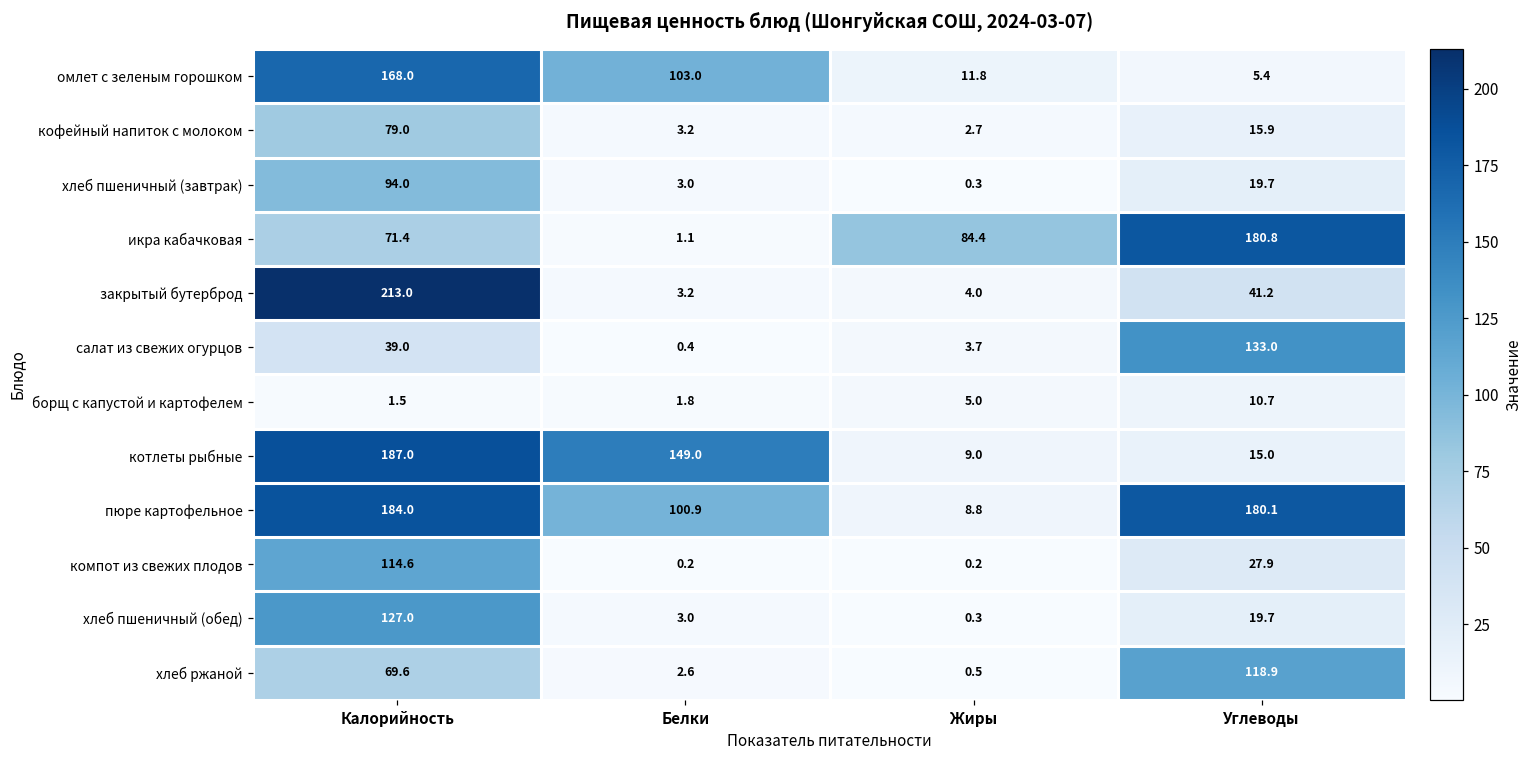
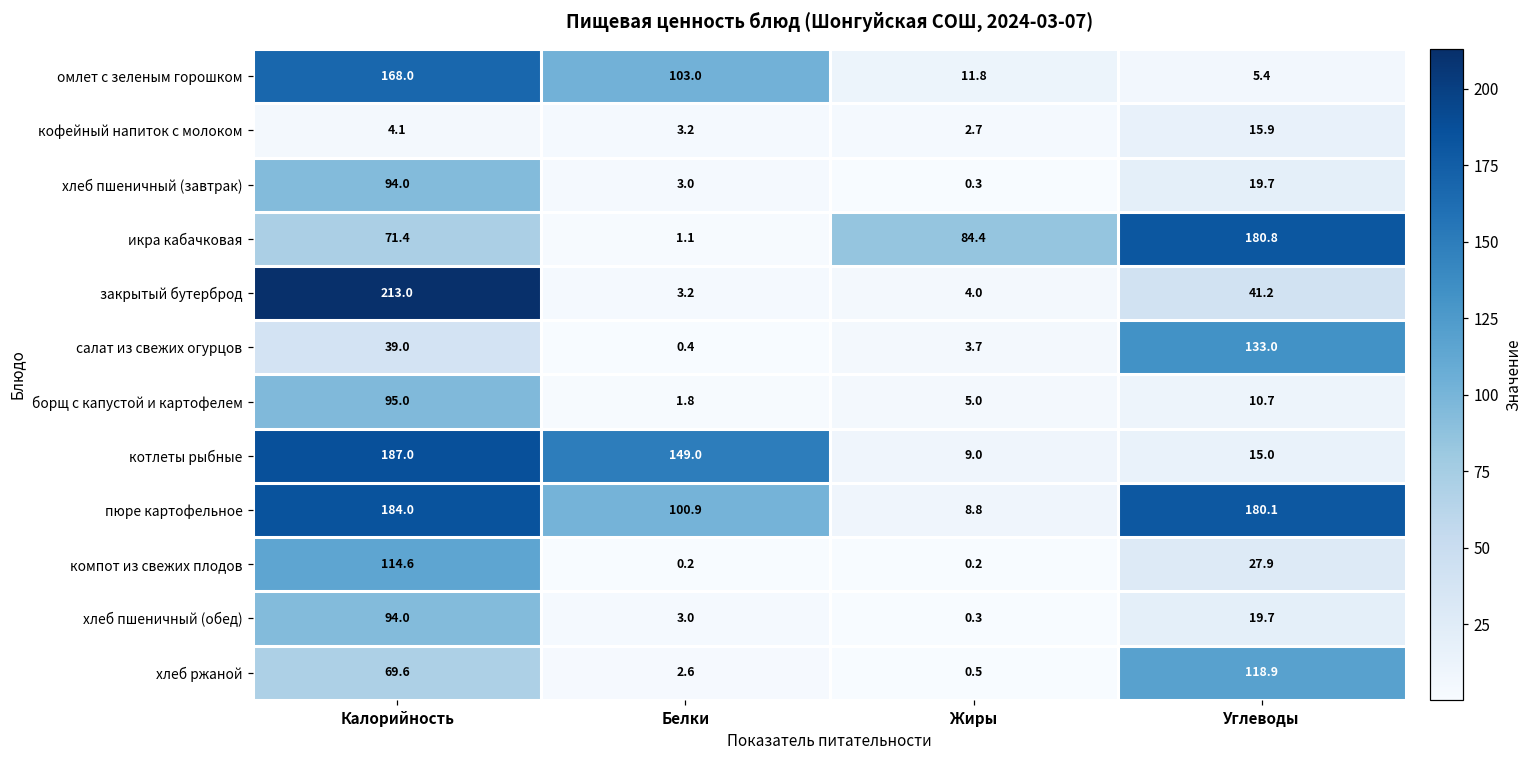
кофейный напиток с молоком, Калорийность: 79.0 -> 4.1
борщ с капустой и картофелем, Калорийность: 1.5 -> 95.0
хлеб пшеничный (обед), Калорийность: 127.0 -> 94.0
